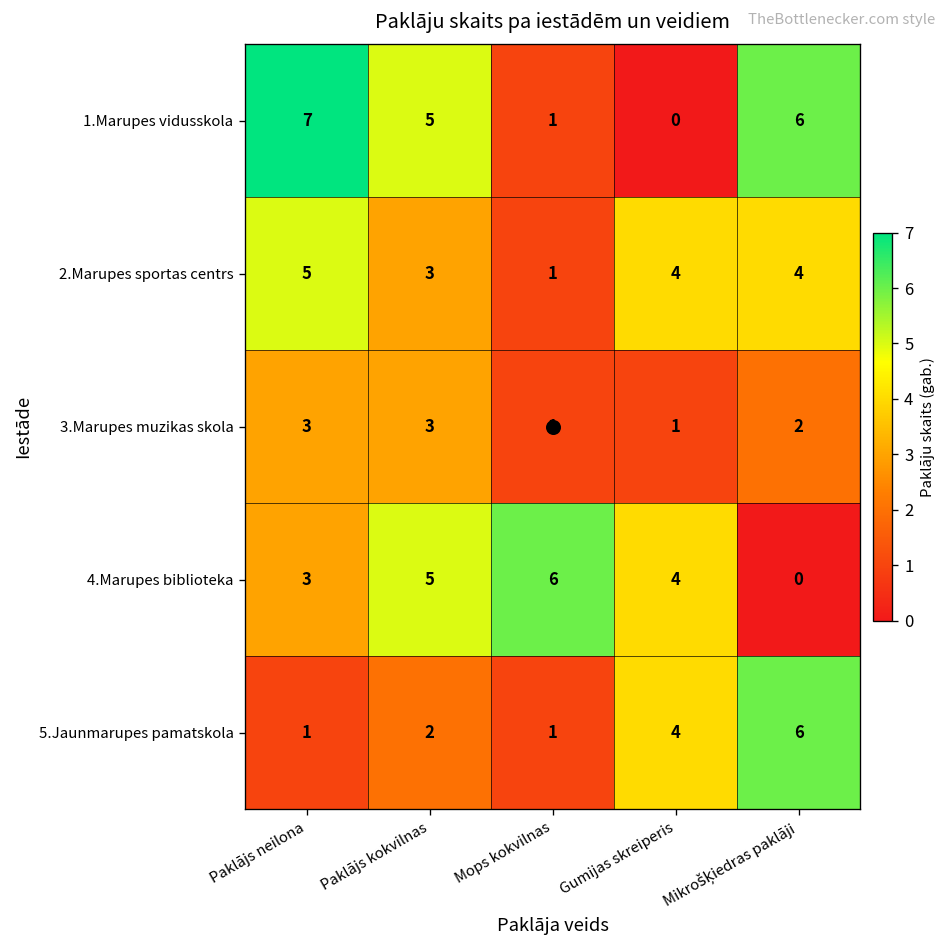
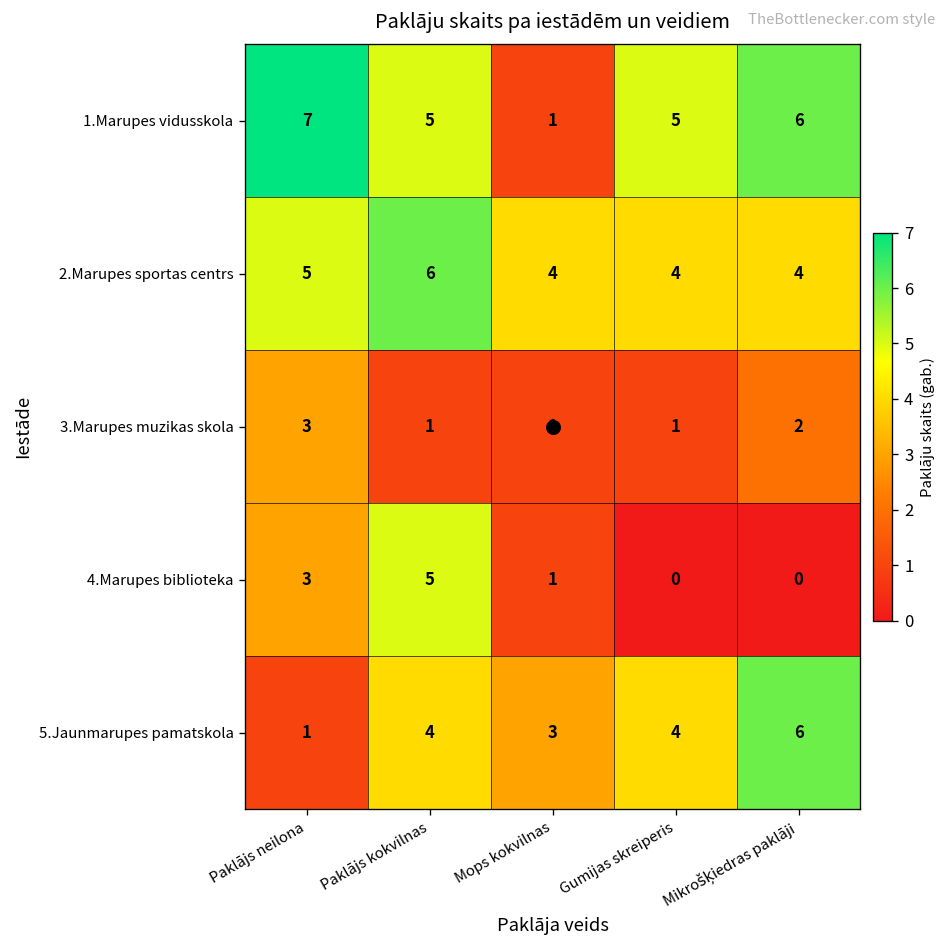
1.Marupes vidusskola, Gumijas skreiperis: 0 -> 5
2.Marupes sportas centrs, Paklājs kokvilnas: 3 -> 6
2.Marupes sportas centrs, Mops kokvilnas: 1 -> 4
3.Marupes muzikas skola, Paklājs kokvilnas: 3 -> 1
4.Marupes biblioteka, Mops kokvilnas: 6 -> 1
4.Marupes biblioteka, Gumijas skreiperis: 4 -> 0
5.Jaunmarupes pamatskola, Paklājs kokvilnas: 2 -> 4
5.Jaunmarupes pamatskola, Mops kokvilnas: 1 -> 3
